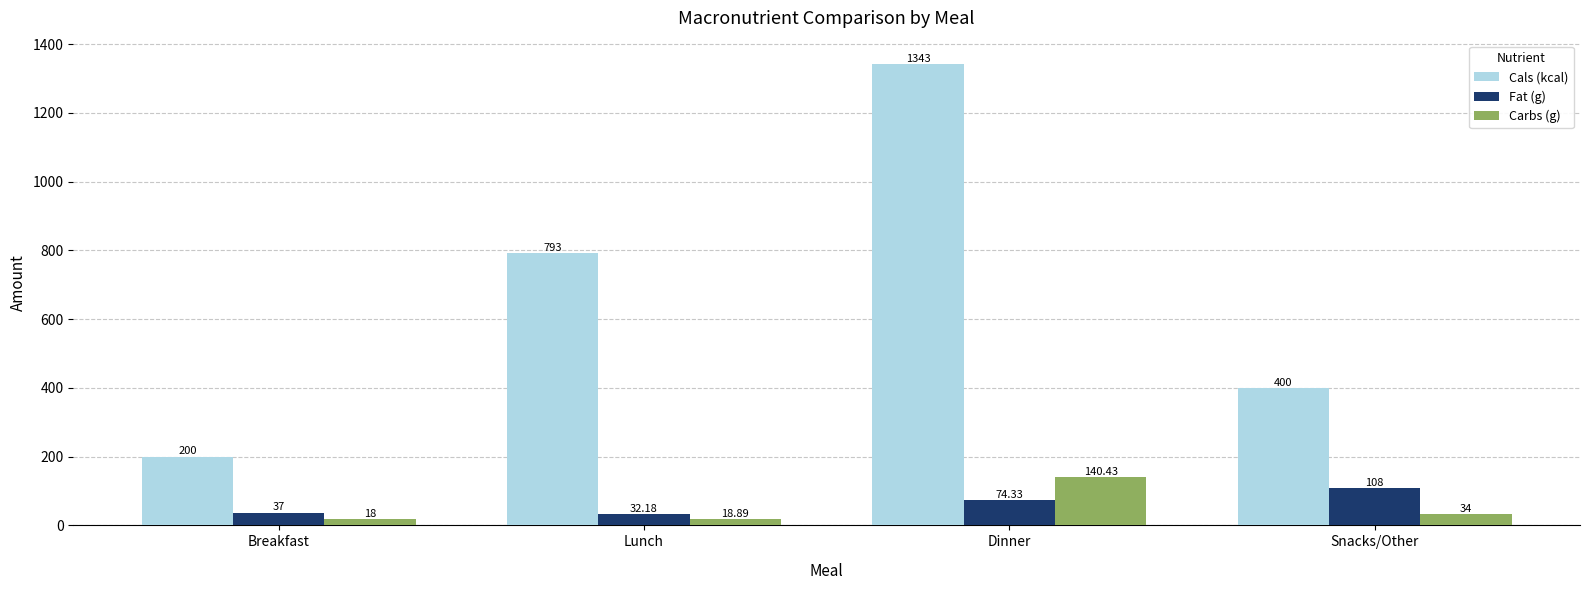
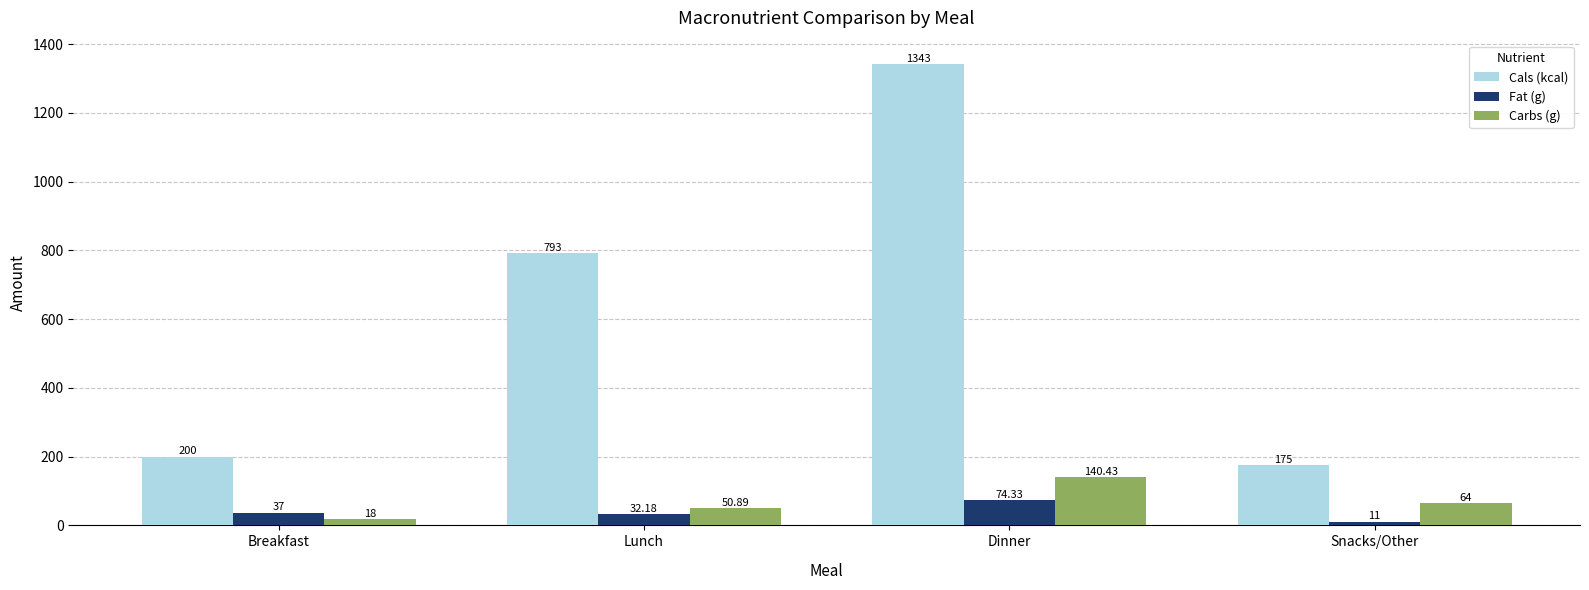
Carbs (g), Lunch: 18.89 -> 50.89
Cals (kcal), Snacks/Other: 400 -> 175
Fat (g), Snacks/Other: 108 -> 11
Carbs (g), Snacks/Other: 34 -> 64
